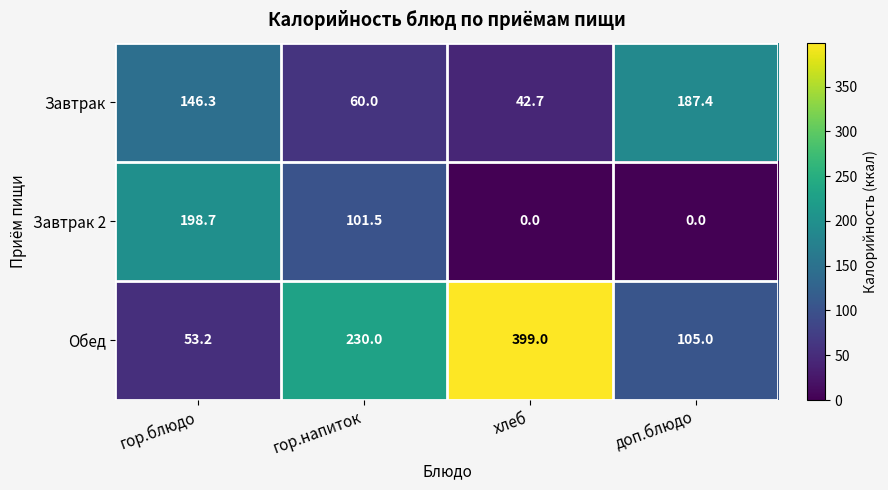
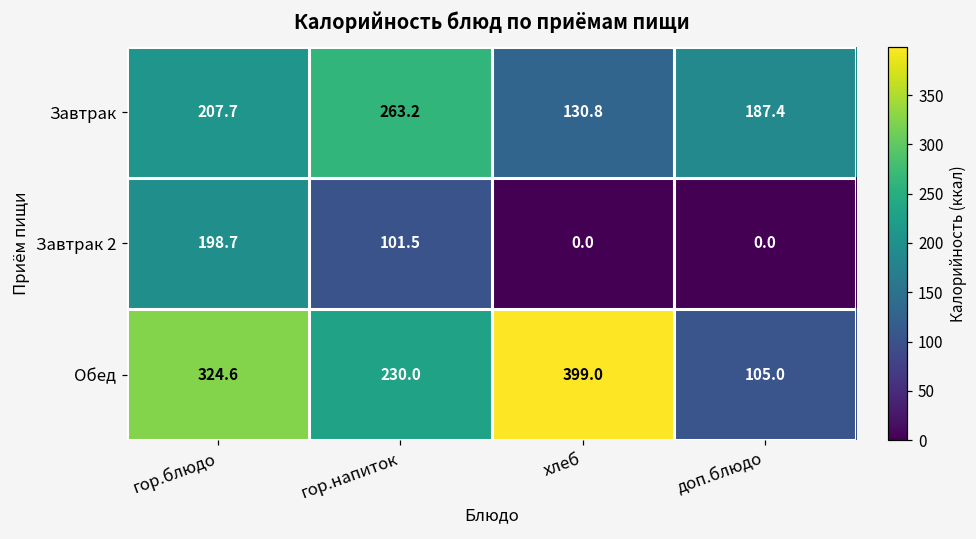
Завтрак, гор.блюдо: 146.3 -> 207.7
Завтрак, гор.напиток: 60.0 -> 263.2
Завтрак, хлеб: 42.7 -> 130.8
Обед, гор.блюдо: 53.2 -> 324.6
